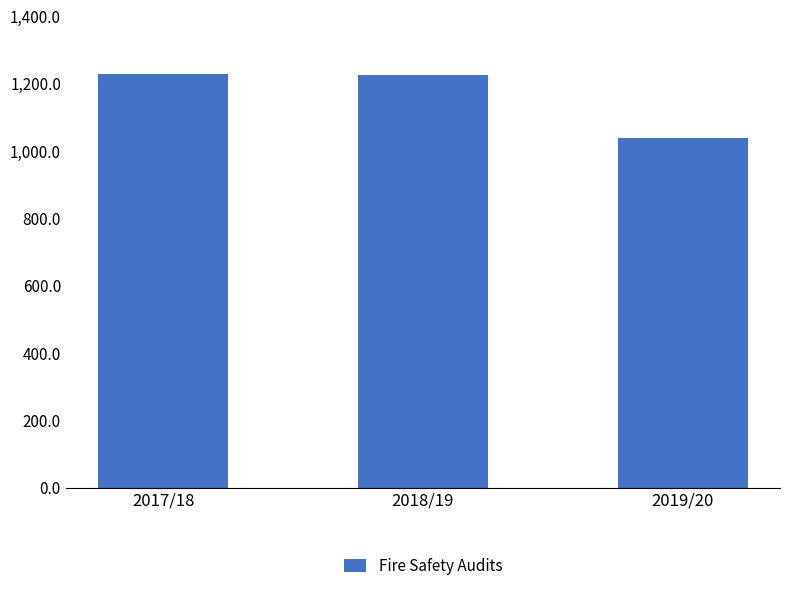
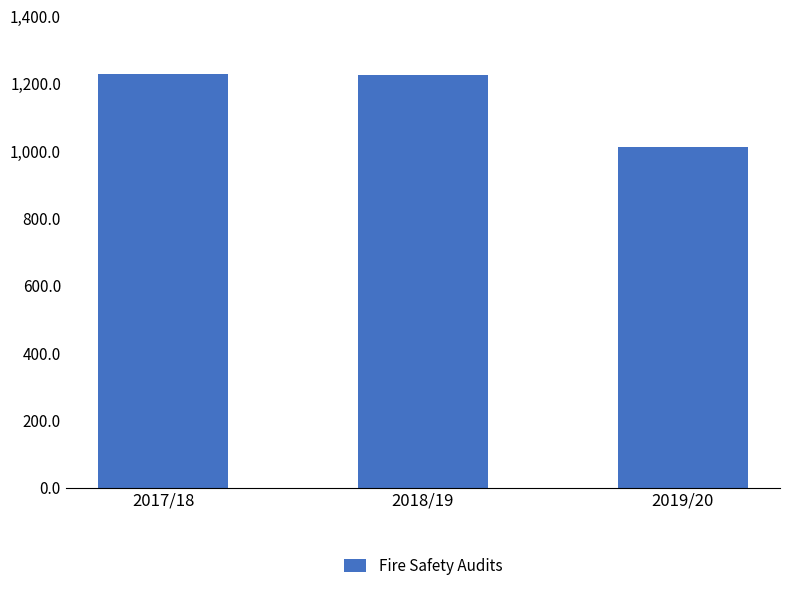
2019/20: 1,040 -> 1,010
